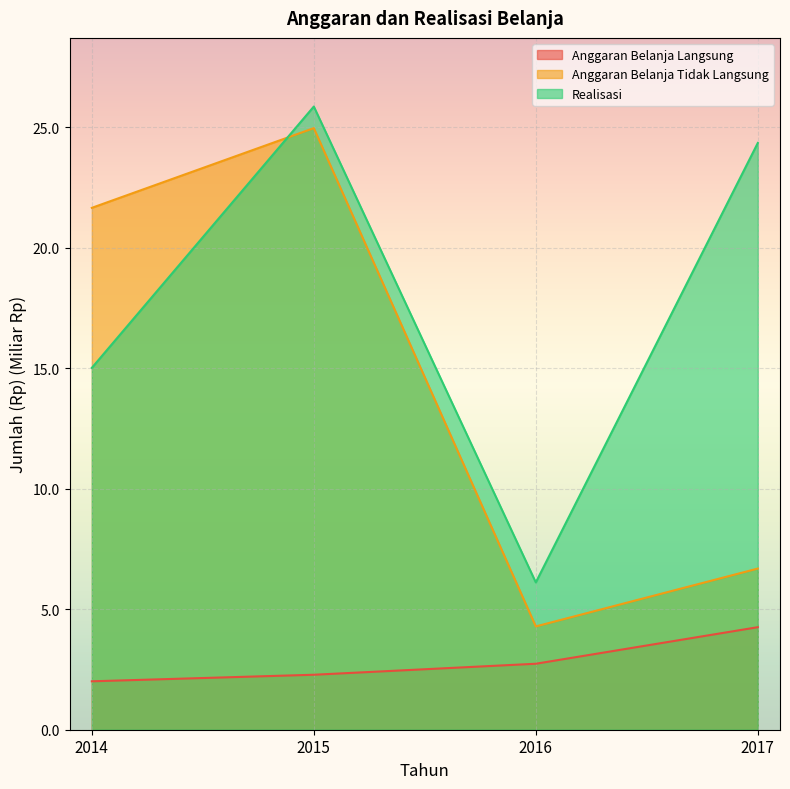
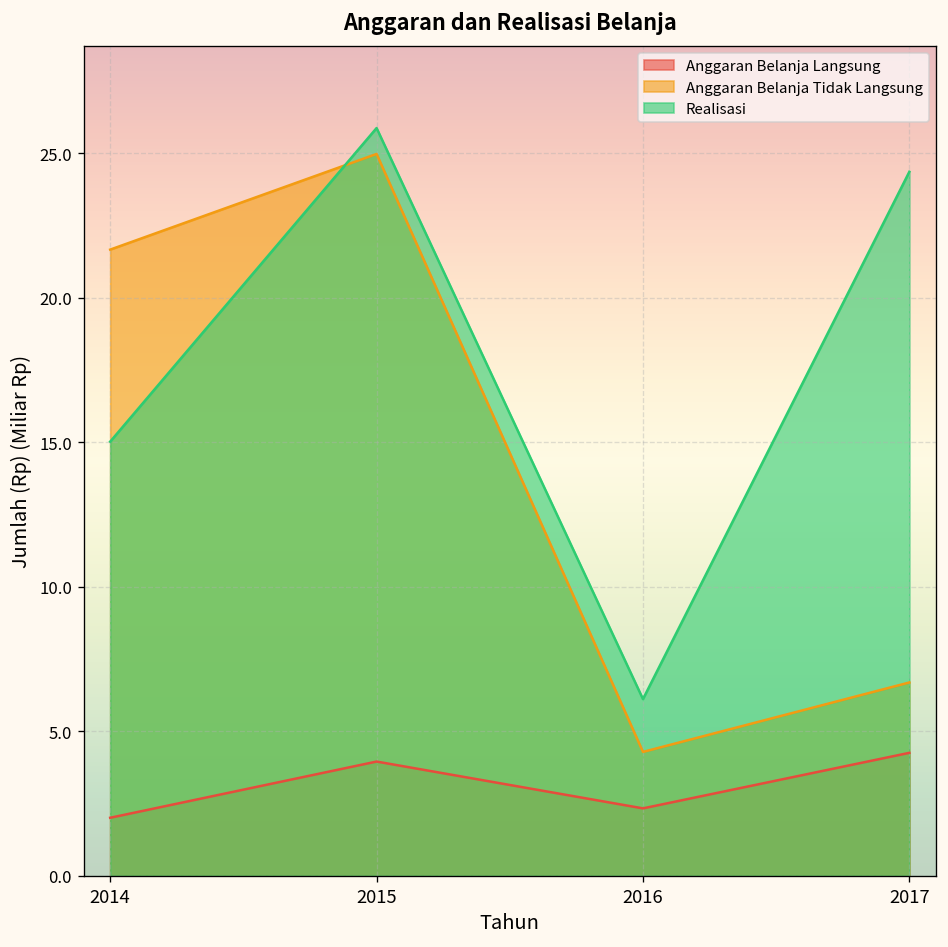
Anggaran Belanja Langsung, 2015: 2.3 -> 4.0
Anggaran Belanja Langsung, 2016: 2.7 -> 2.3
